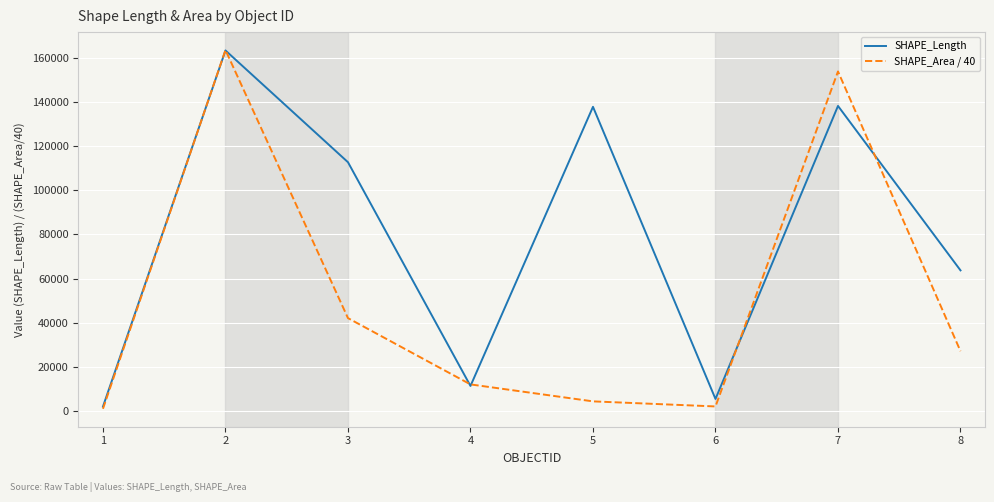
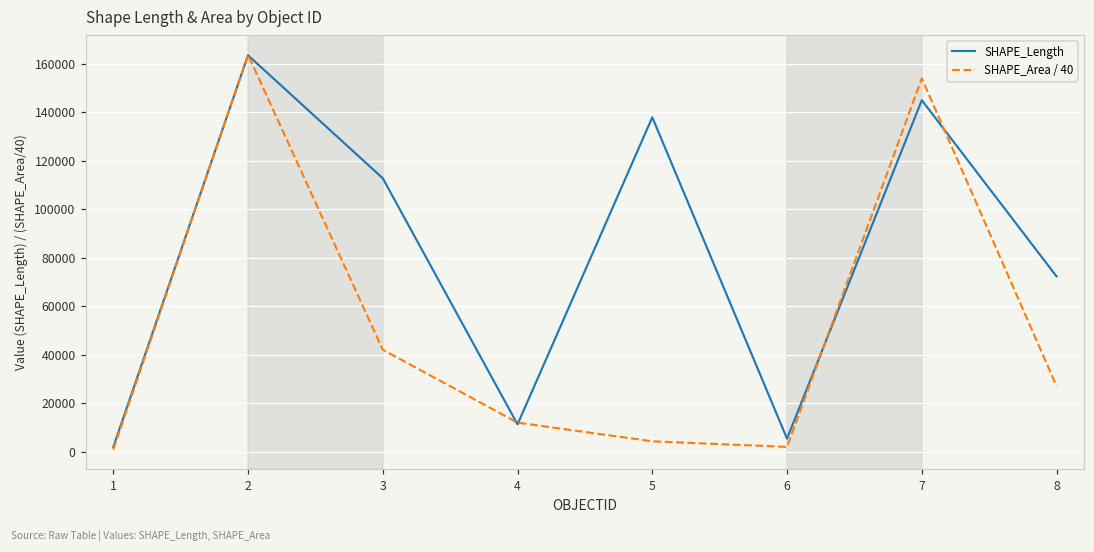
SHAPE_Length, 7: 138000 -> 145000
SHAPE_Length, 8: 64000 -> 72000
